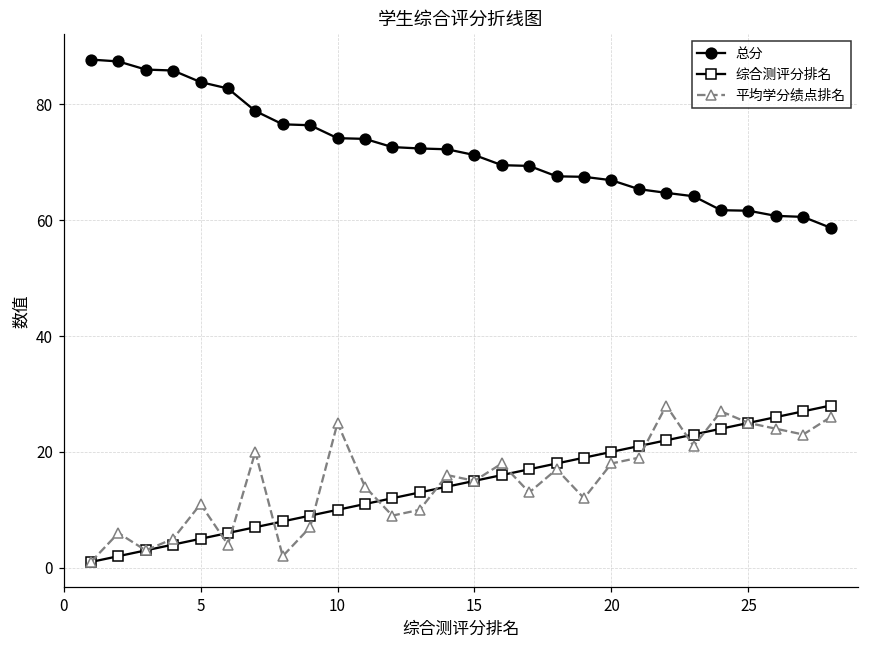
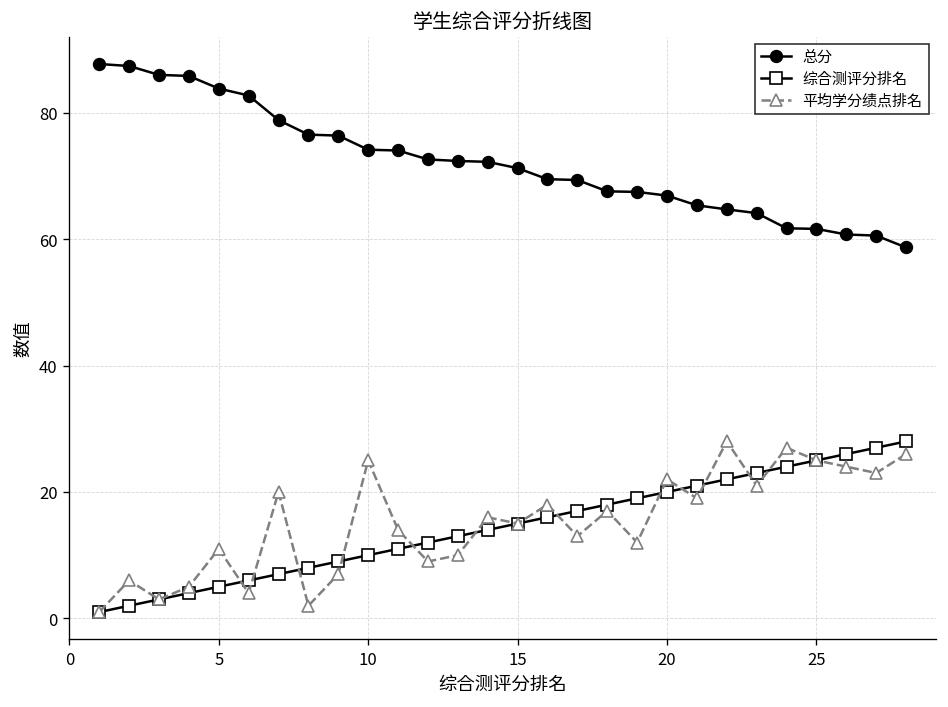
平均学分绩点排名, 20: 18 -> 22
